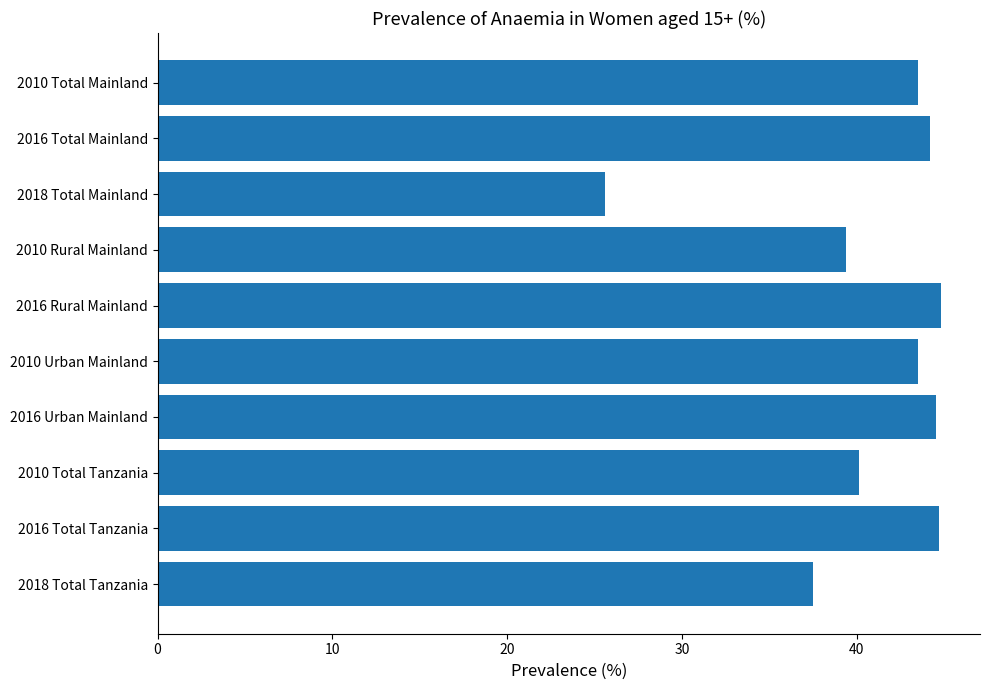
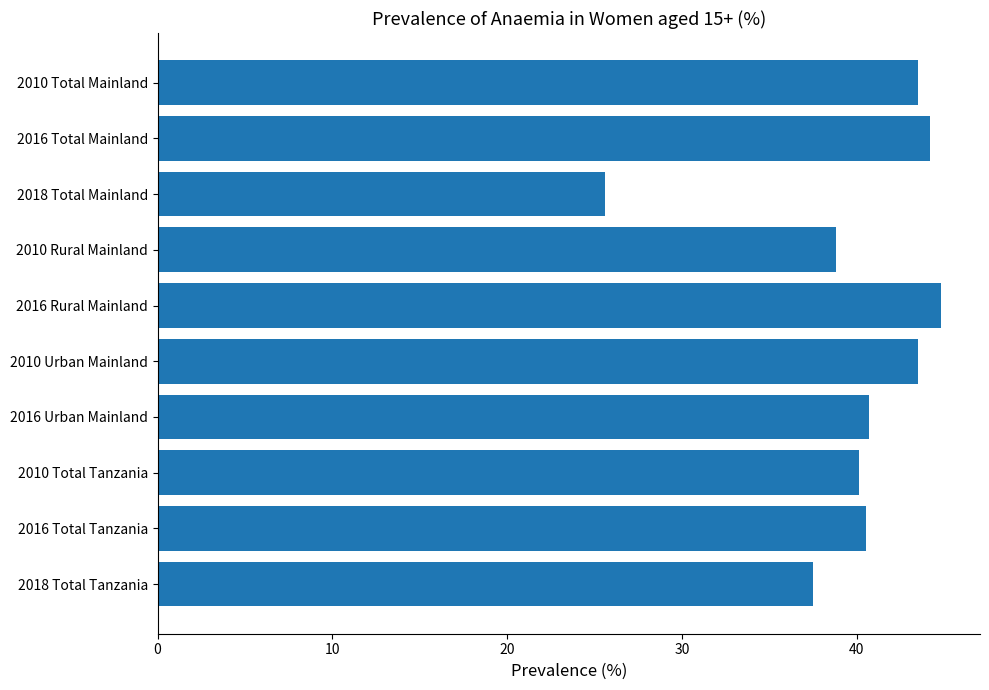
2010 Rural Mainland: 39.4 -> 38.8
2016 Urban Mainland: 44.5 -> 40.7
2016 Total Tanzania: 44.7 -> 40.5
